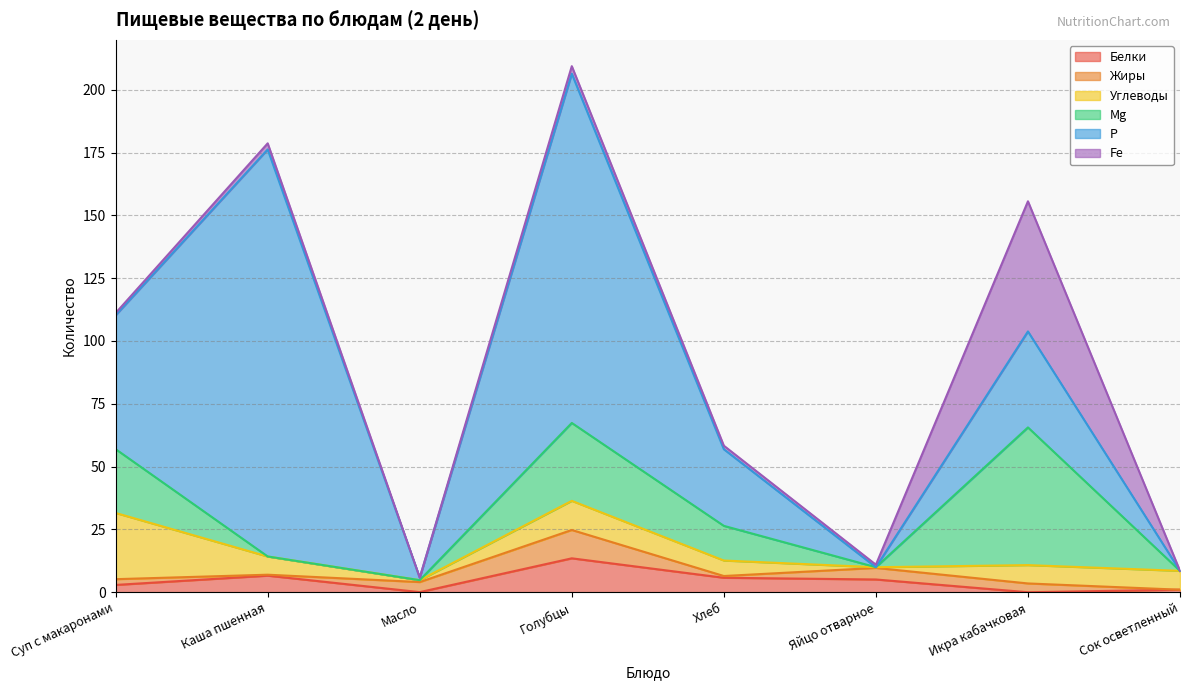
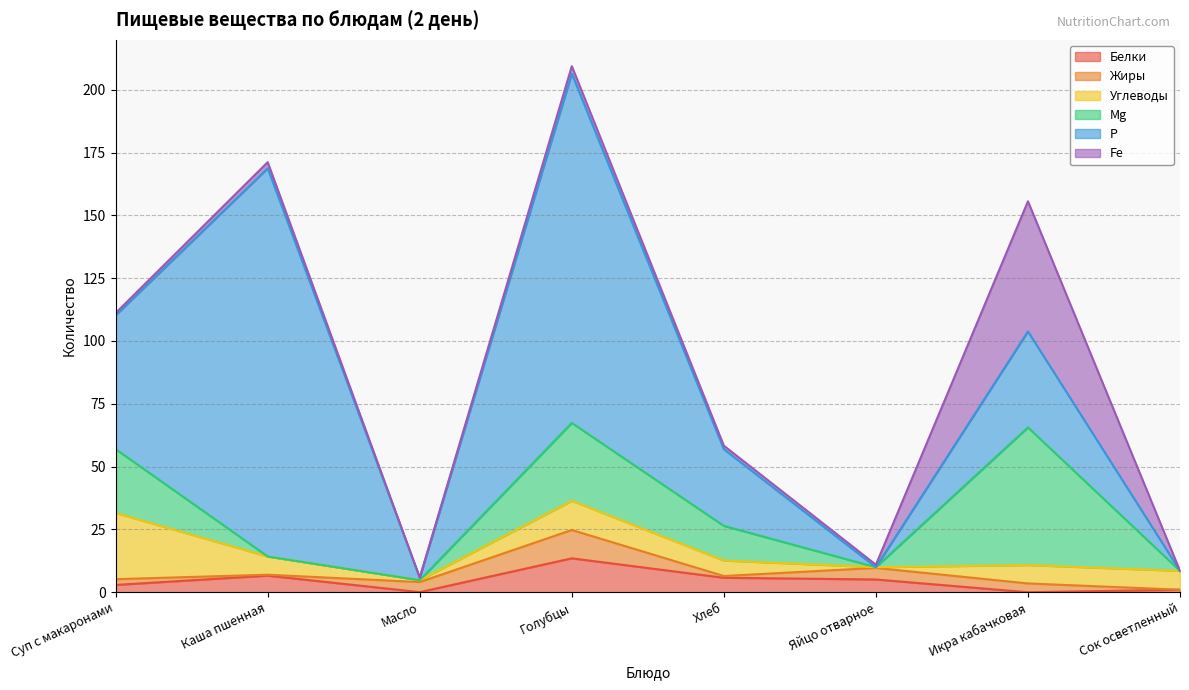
Р, Каша пшенная: 162 -> 155
